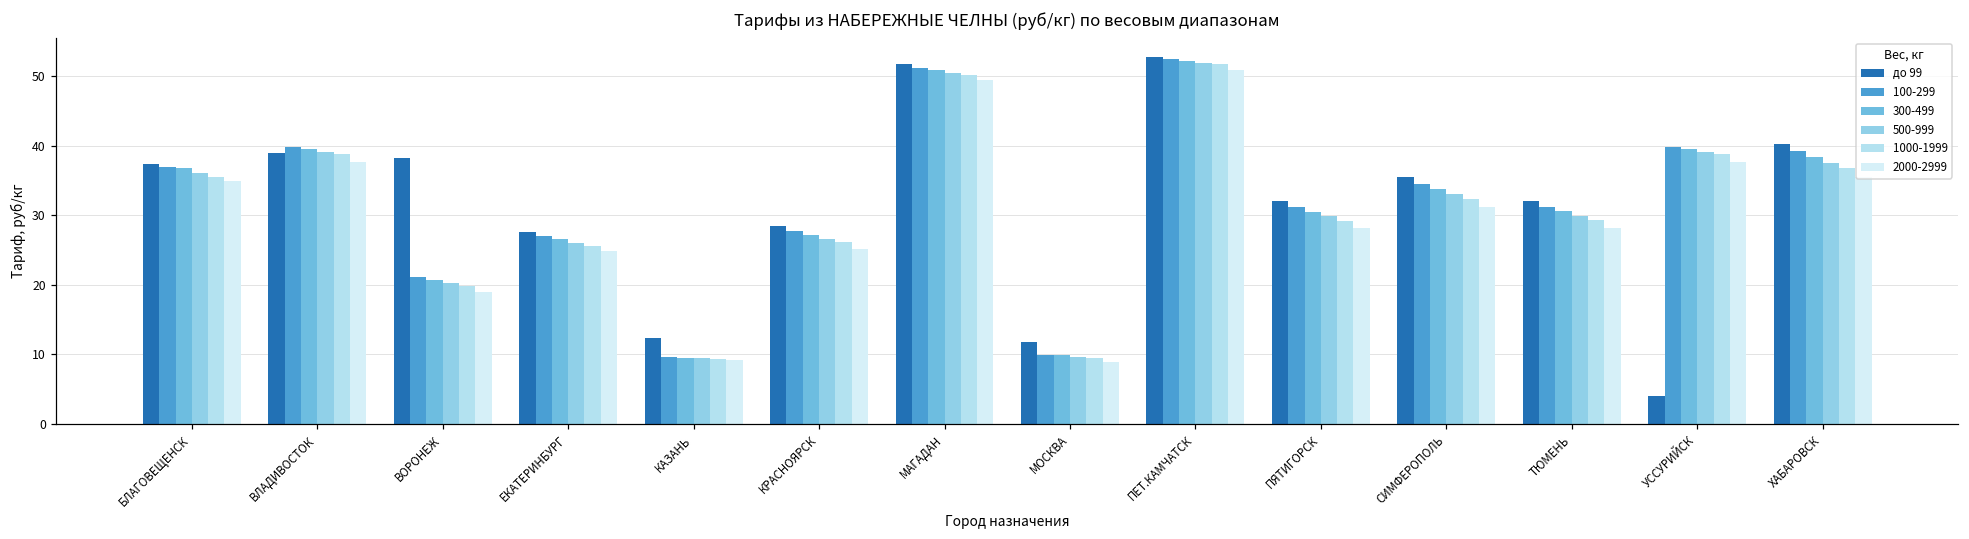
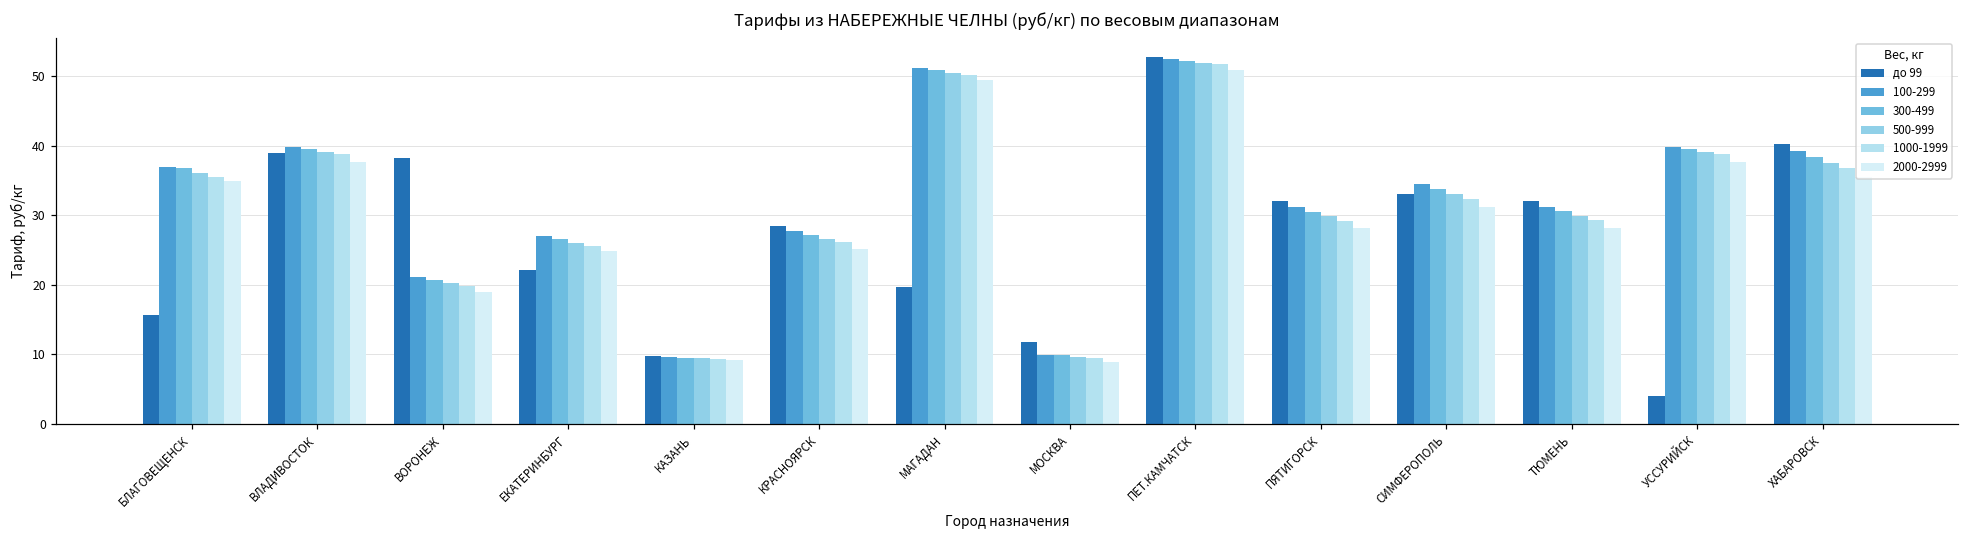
до 99, БЛАГОВЕЩЕНСК: 37 -> 16
до 99, ЕКАТЕРИНБУРГ: 28 -> 22
до 99, КАЗАНЬ: 12 -> 10
до 99, МАГАДАН: 52 -> 20
до 99, СИМФЕРОПОЛЬ: 36 -> 33
